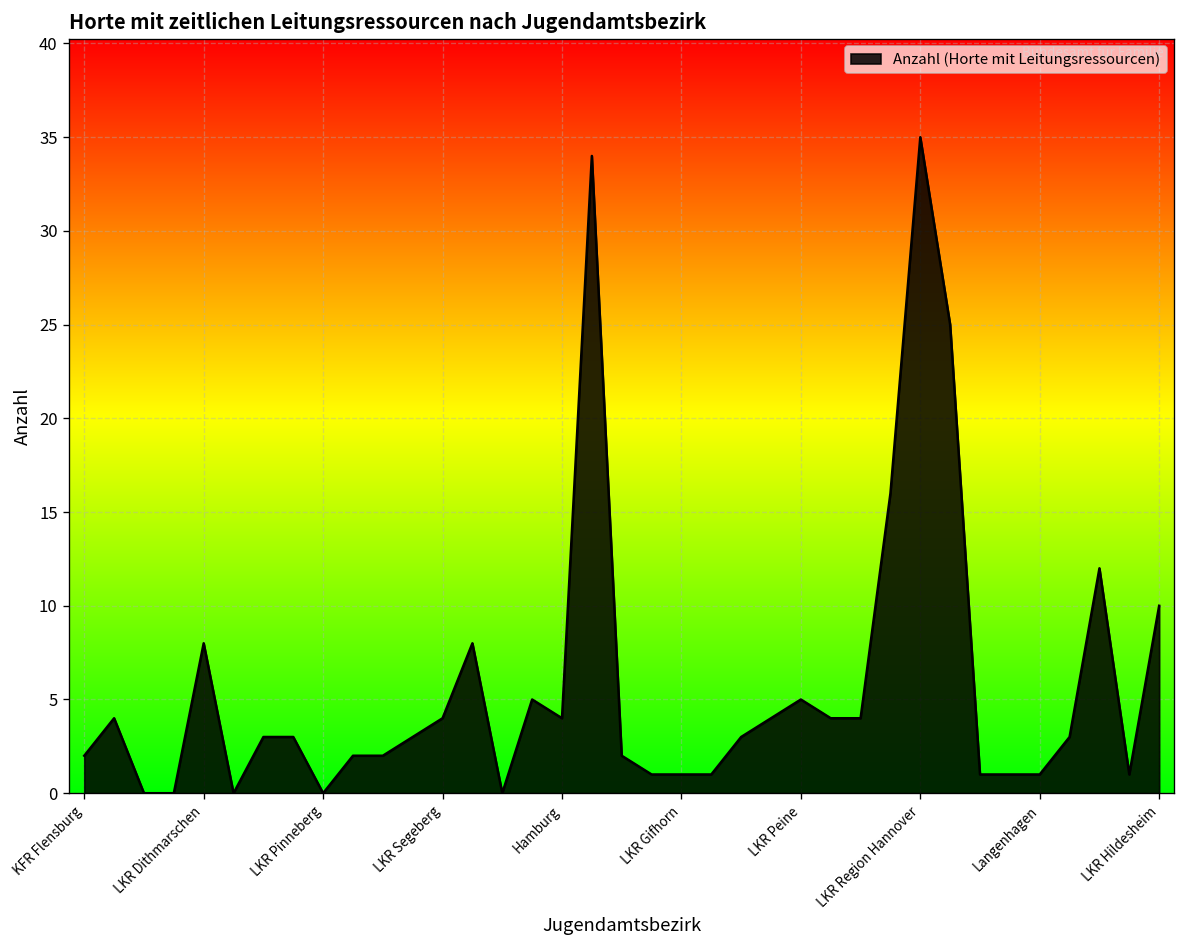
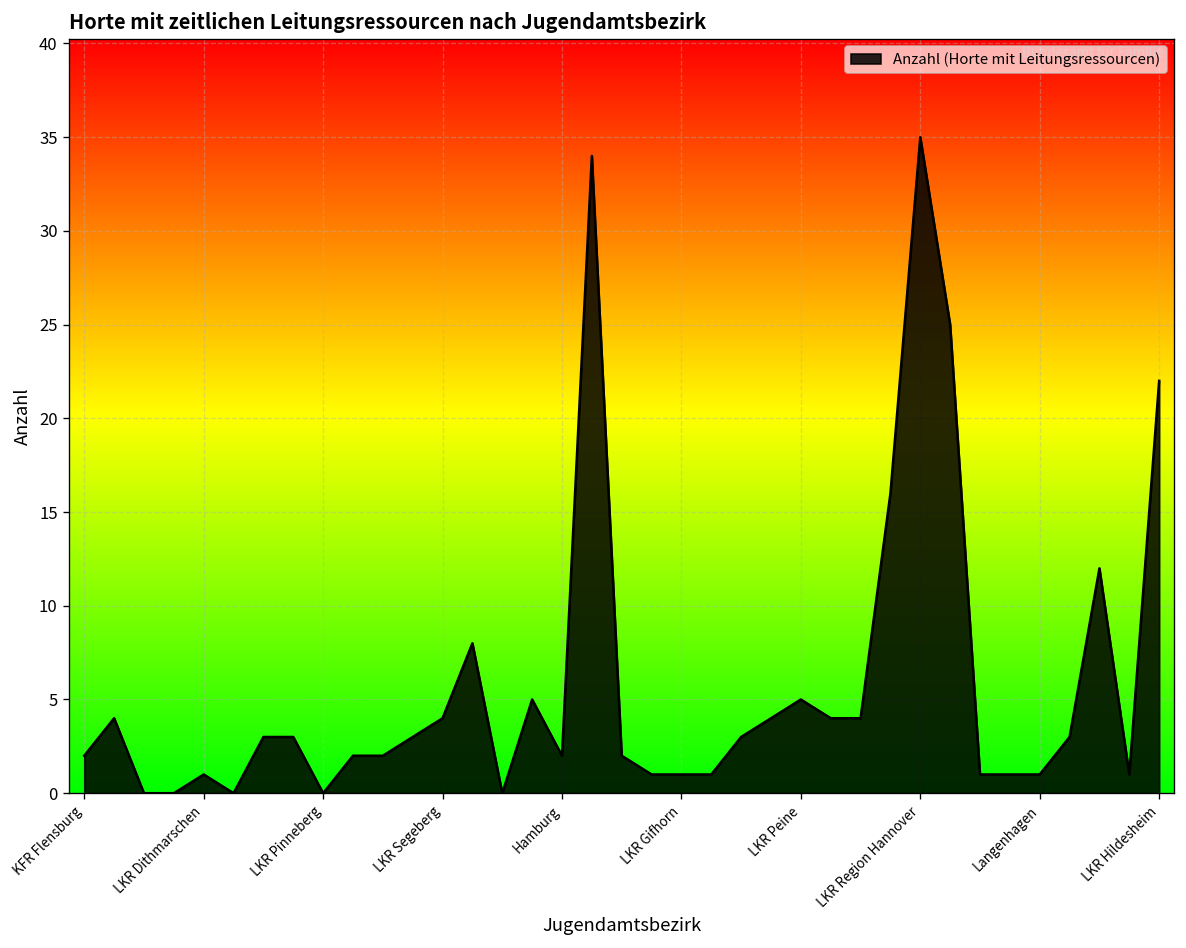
LKR Dithmarschen: 8 -> 1
Hamburg: 4 -> 2
LKR Hildesheim: 10 -> 22
